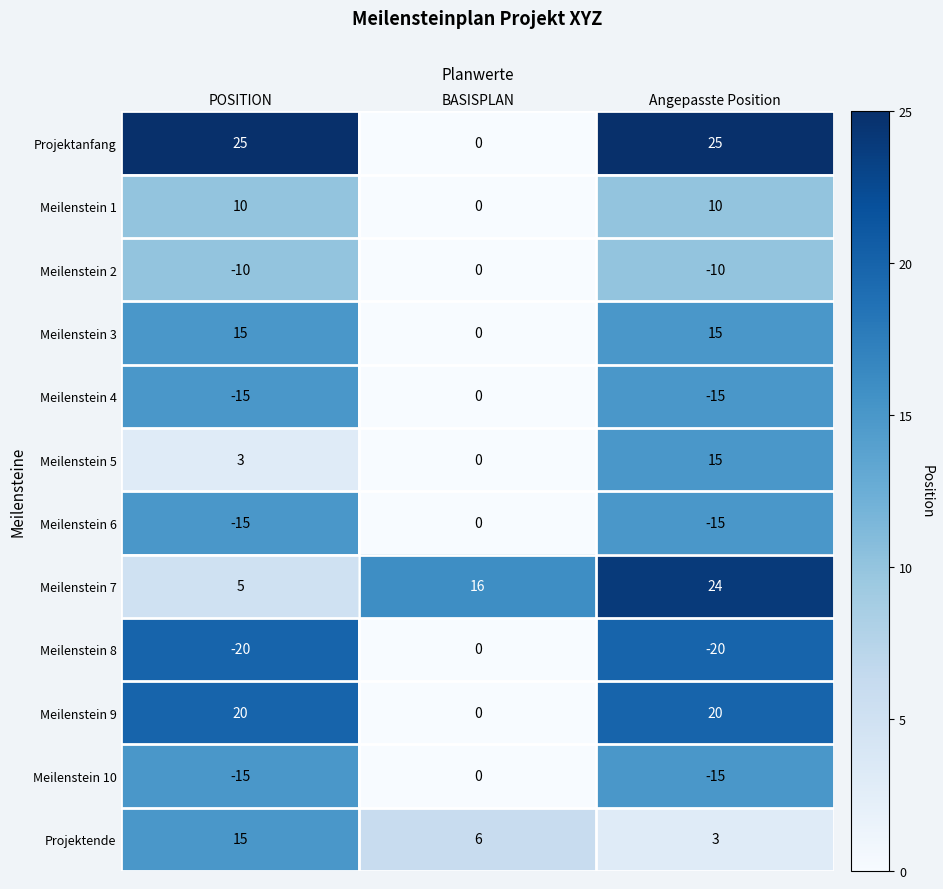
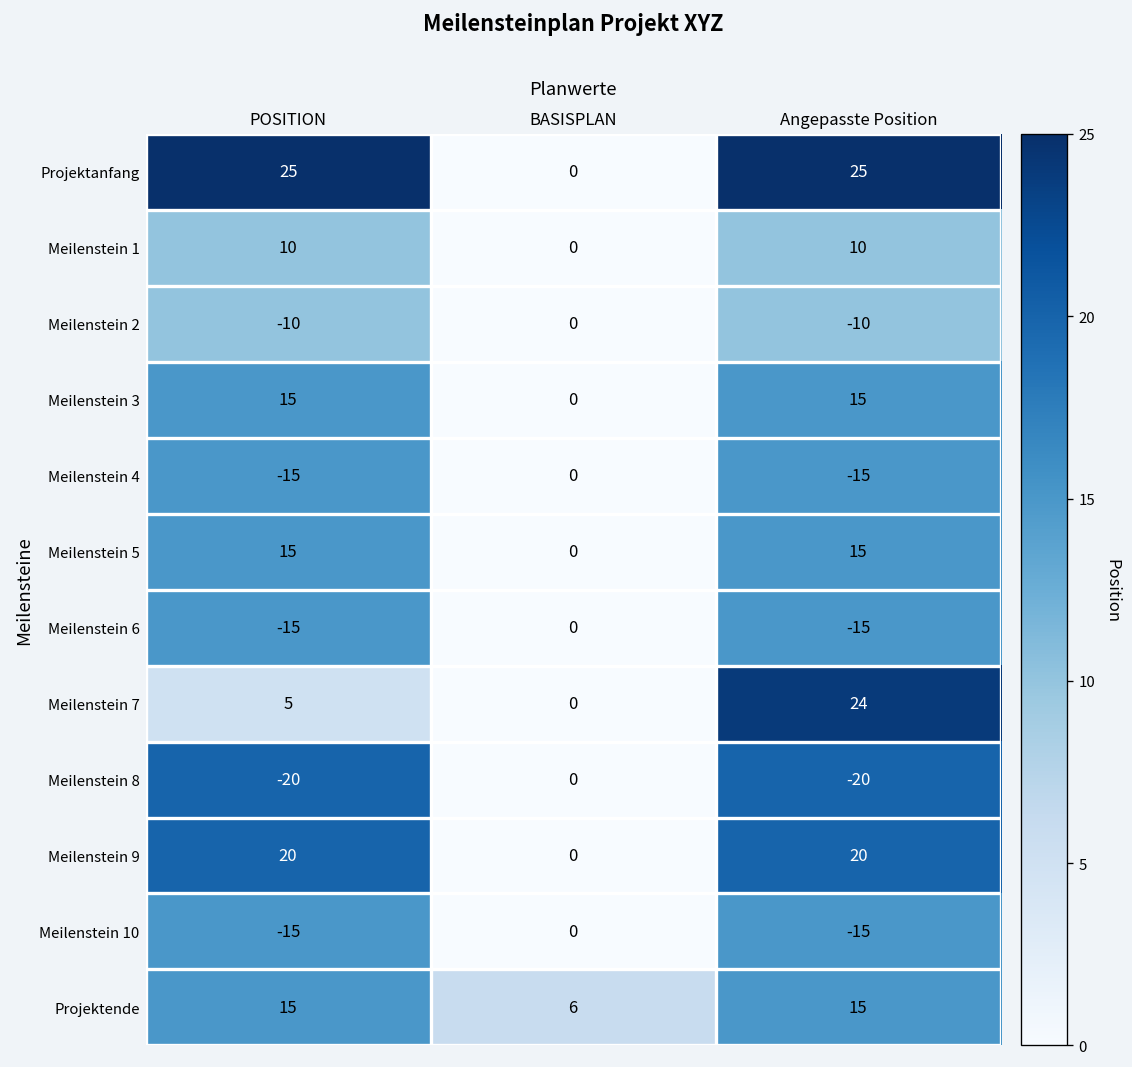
Meilenstein 5, POSITION: 3 -> 15
Meilenstein 7, BASISPLAN: 16 -> 0
Projektende, Angepasste Position: 3 -> 15
